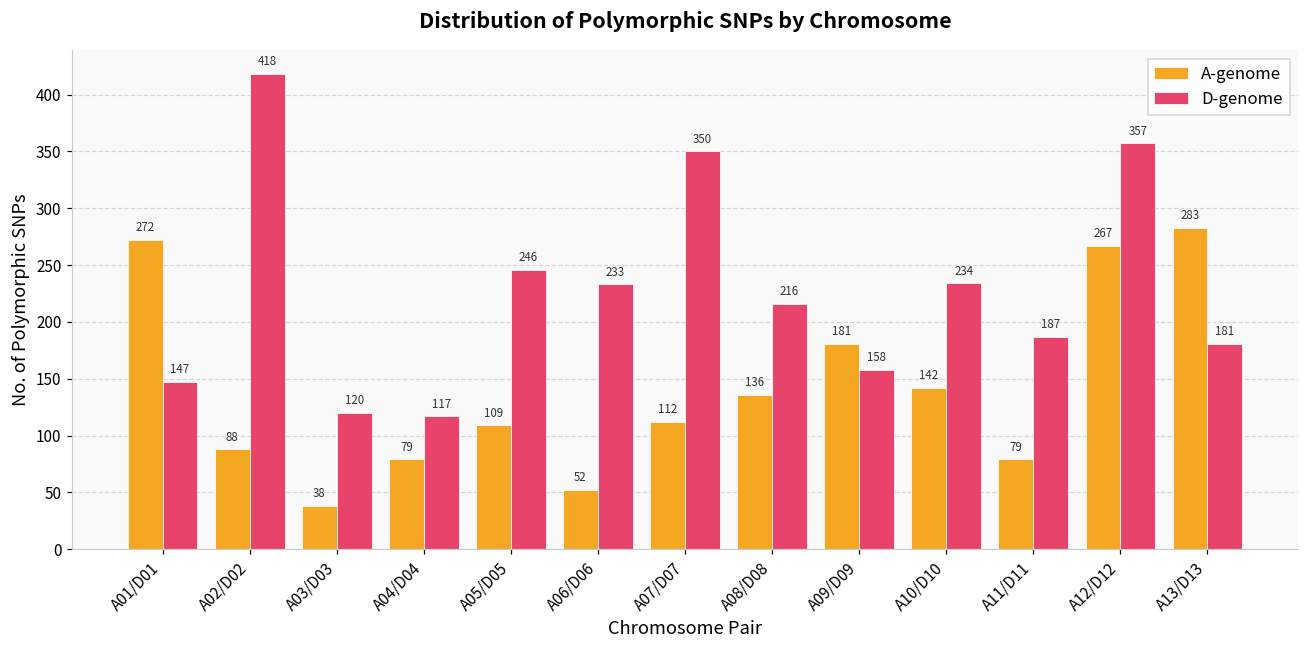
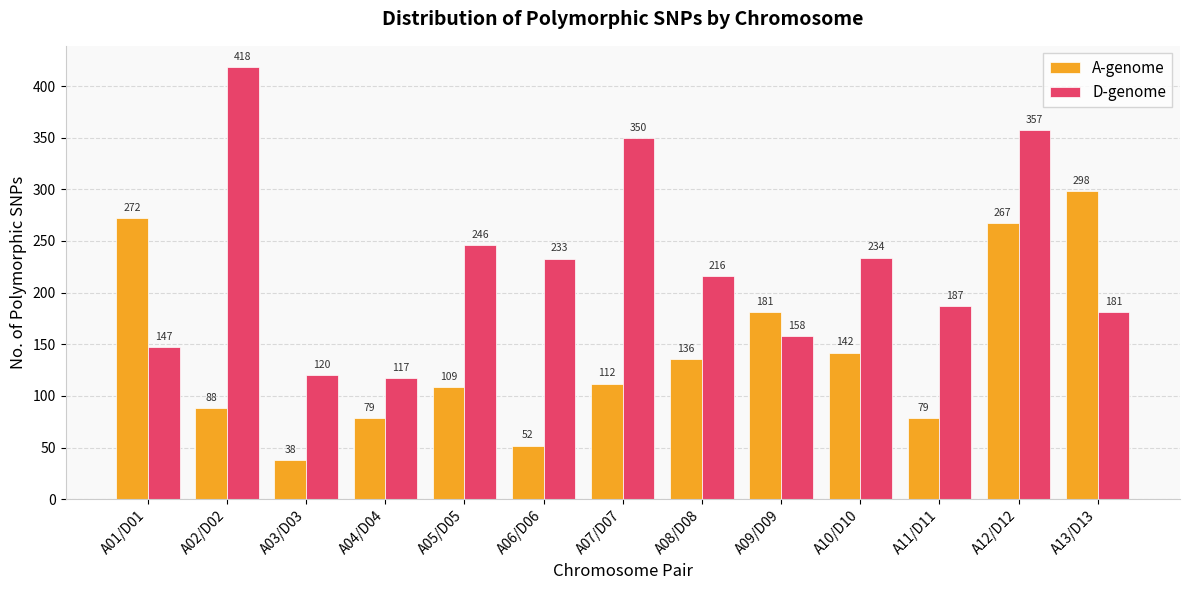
A-genome, A13/D13: 283 -> 298
